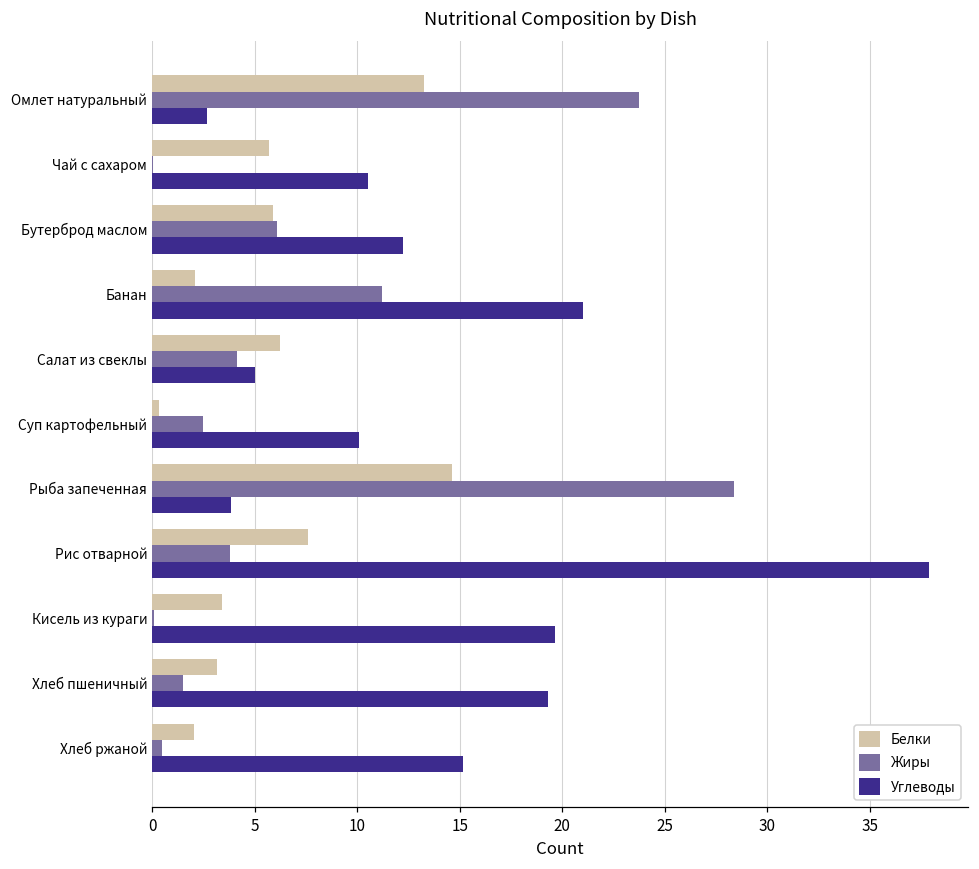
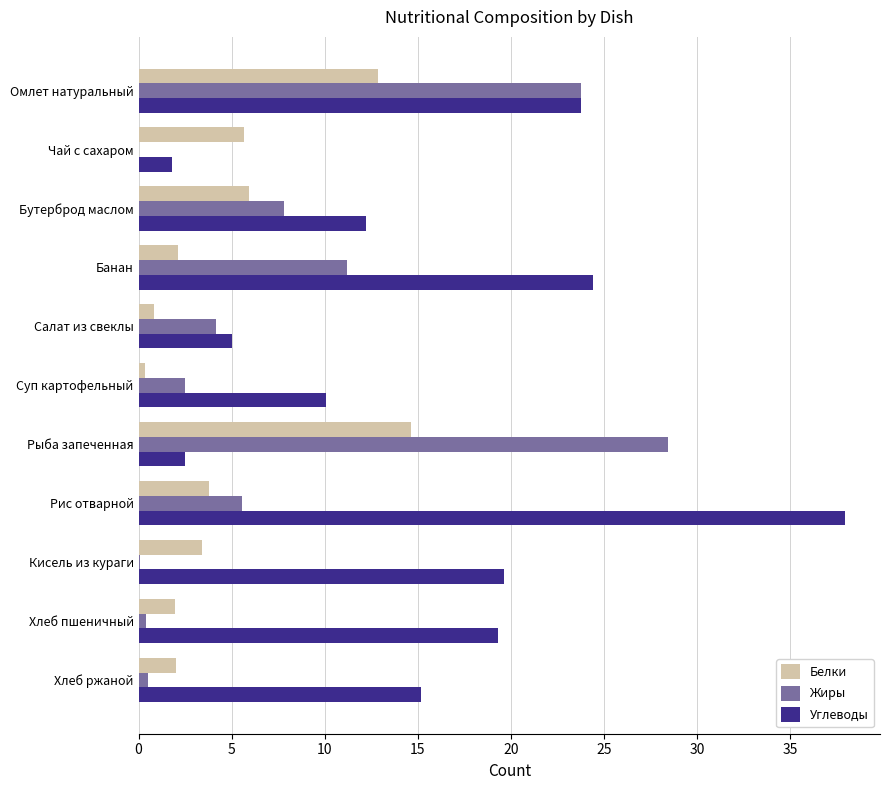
Белки, Омлет натуральный: 13.3 -> 12.8
Углеводы, Омлет натуральный: 2.7 -> 23.7
Углеводы, Чай с сахаром: 10.5 -> 1.8
Жиры, Бутерброд маслом: 6.1 -> 7.8
Углеводы, Банан: 21.0 -> 24.4
Белки, Салат из свеклы: 6.2 -> 0.9
Углеводы, Рыба запеченная: 3.8 -> 2.5
Белки, Рис отварной: 7.6 -> 3.8
Жиры, Рис отварной: 3.8 -> 5.6
Белки, Хлеб пшеничный: 3.2 -> 2.0
Жиры, Хлеб пшеничный: 1.5 -> 0.4
